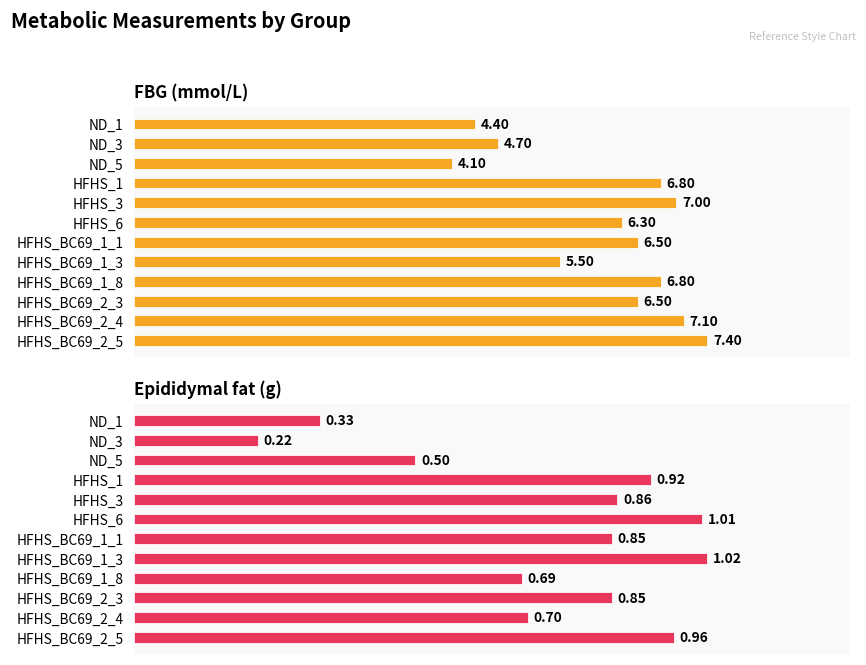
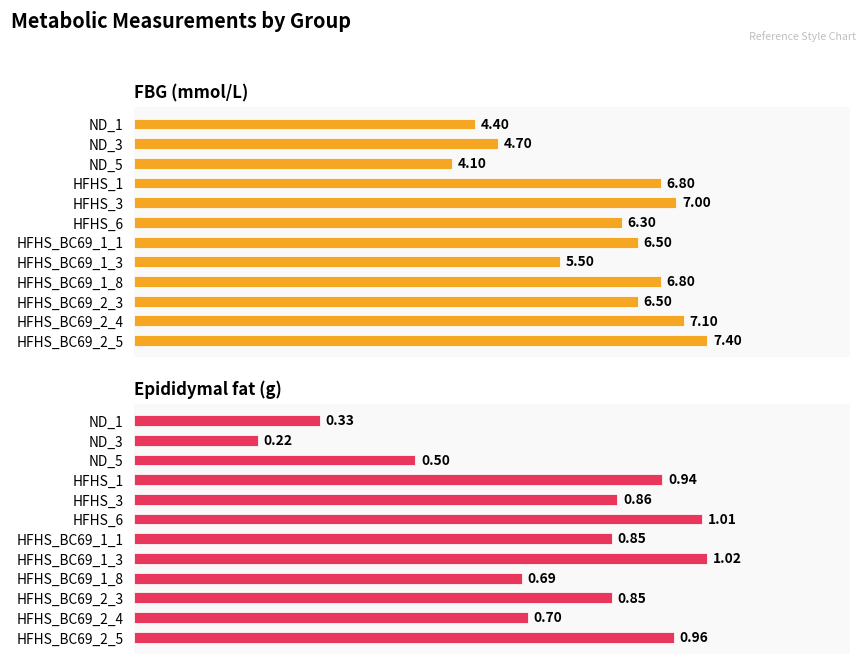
Epididymal fat (g), HFHS_1: 0.92 -> 0.94
